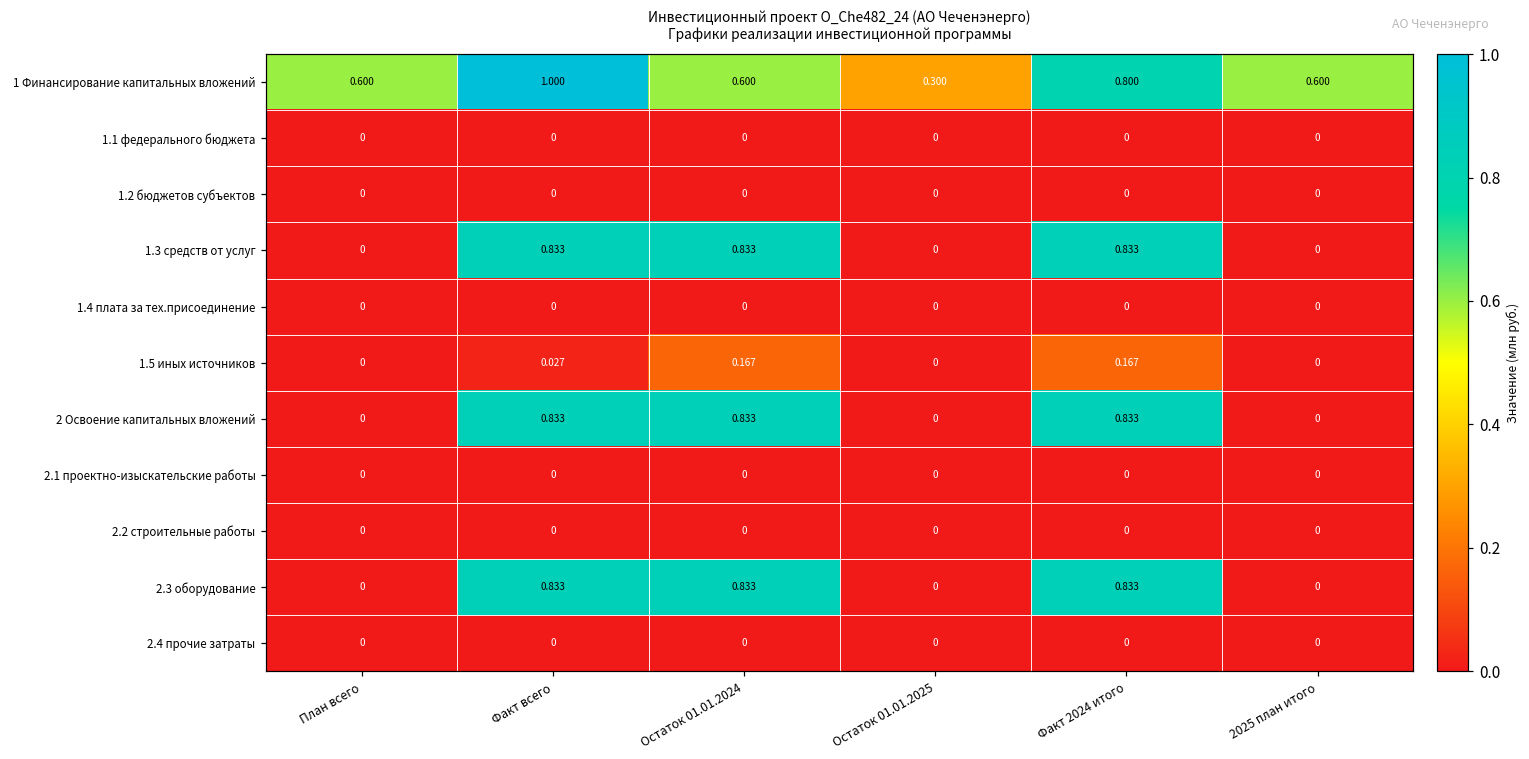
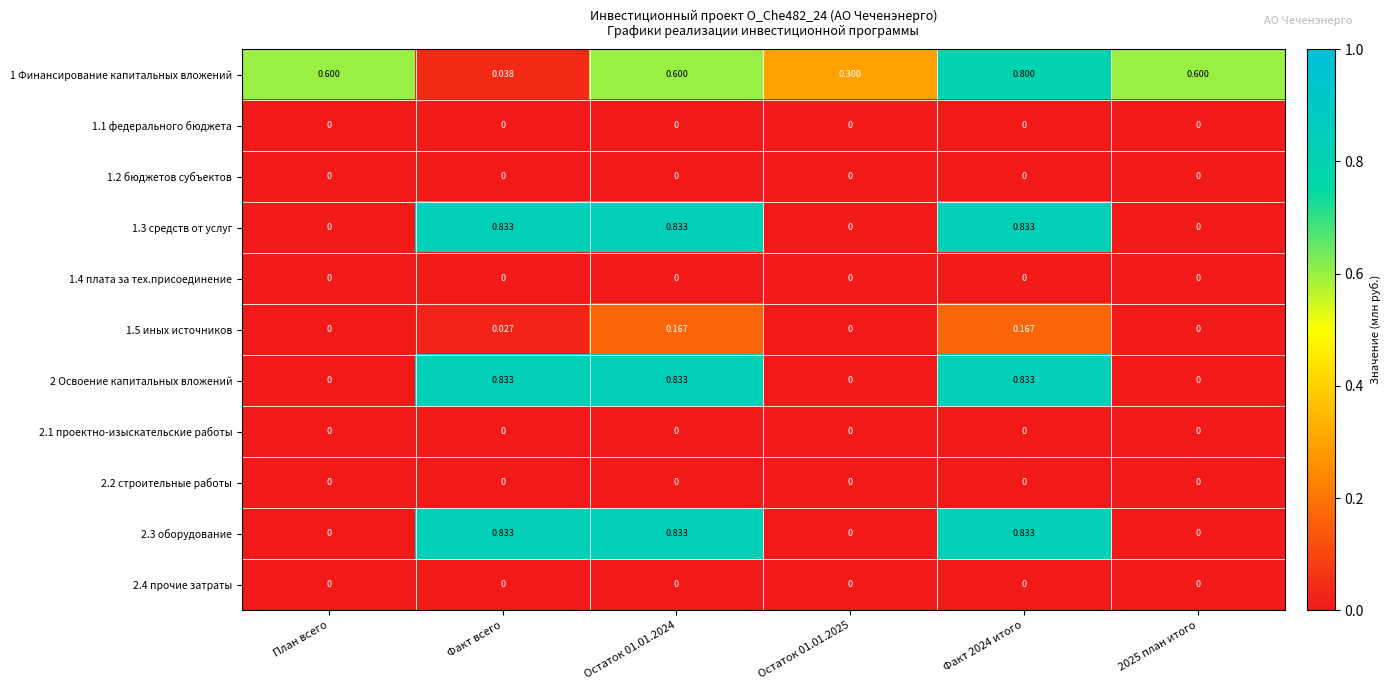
1 Финансирование капитальных вложений, Факт всего: 1.000 -> 0.038
